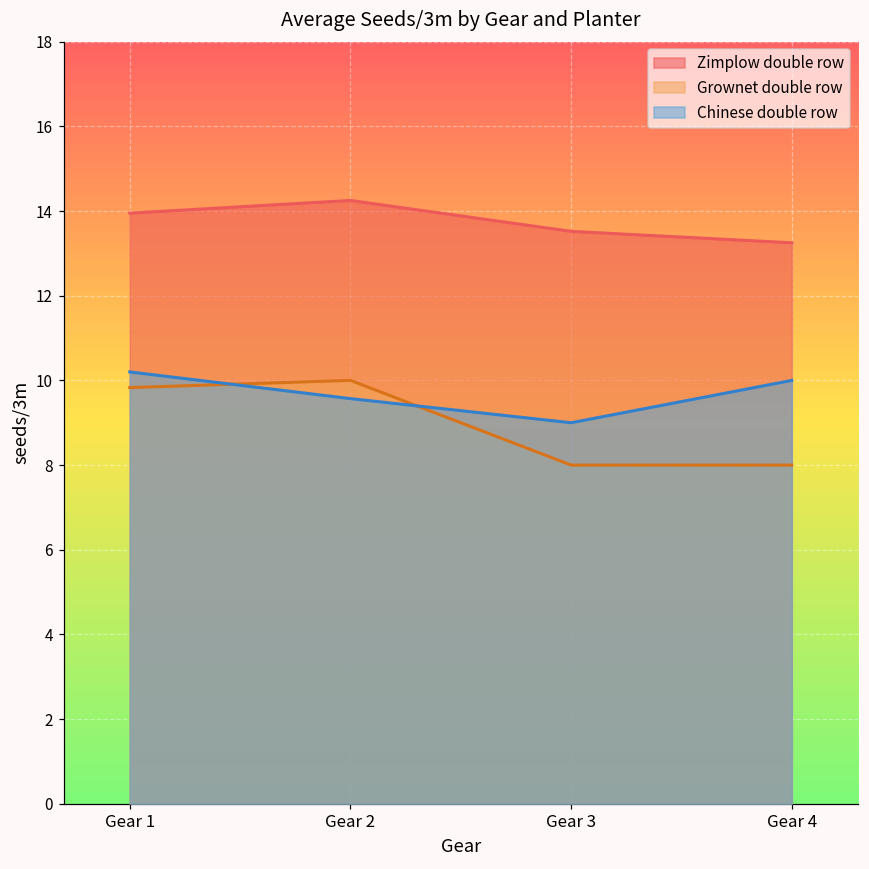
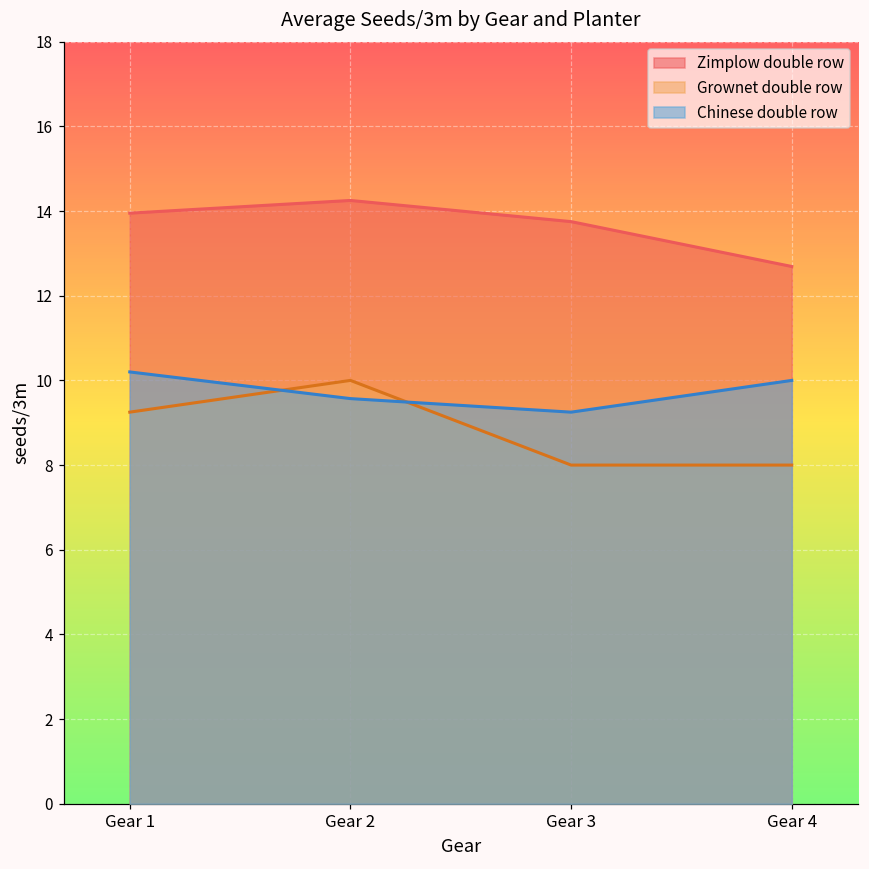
Grownet double row, Gear 1: 9.8 -> 9.3
Zimplow double row, Gear 3: 13.5 -> 13.8
Chinese double row, Gear 3: 9.0 -> 9.3
Zimplow double row, Gear 4: 13.3 -> 12.7
